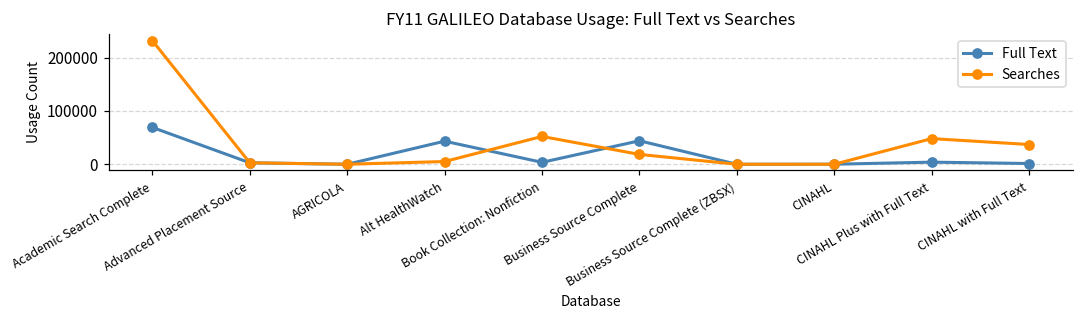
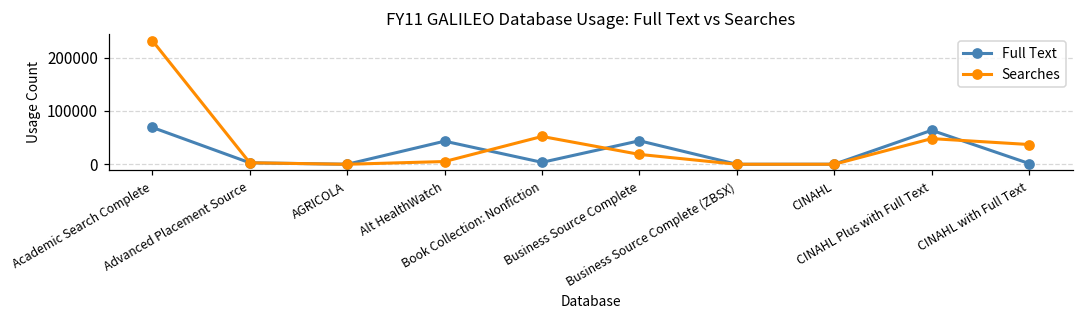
Full Text, CINAHL Plus with Full Text: 0 -> 60000
